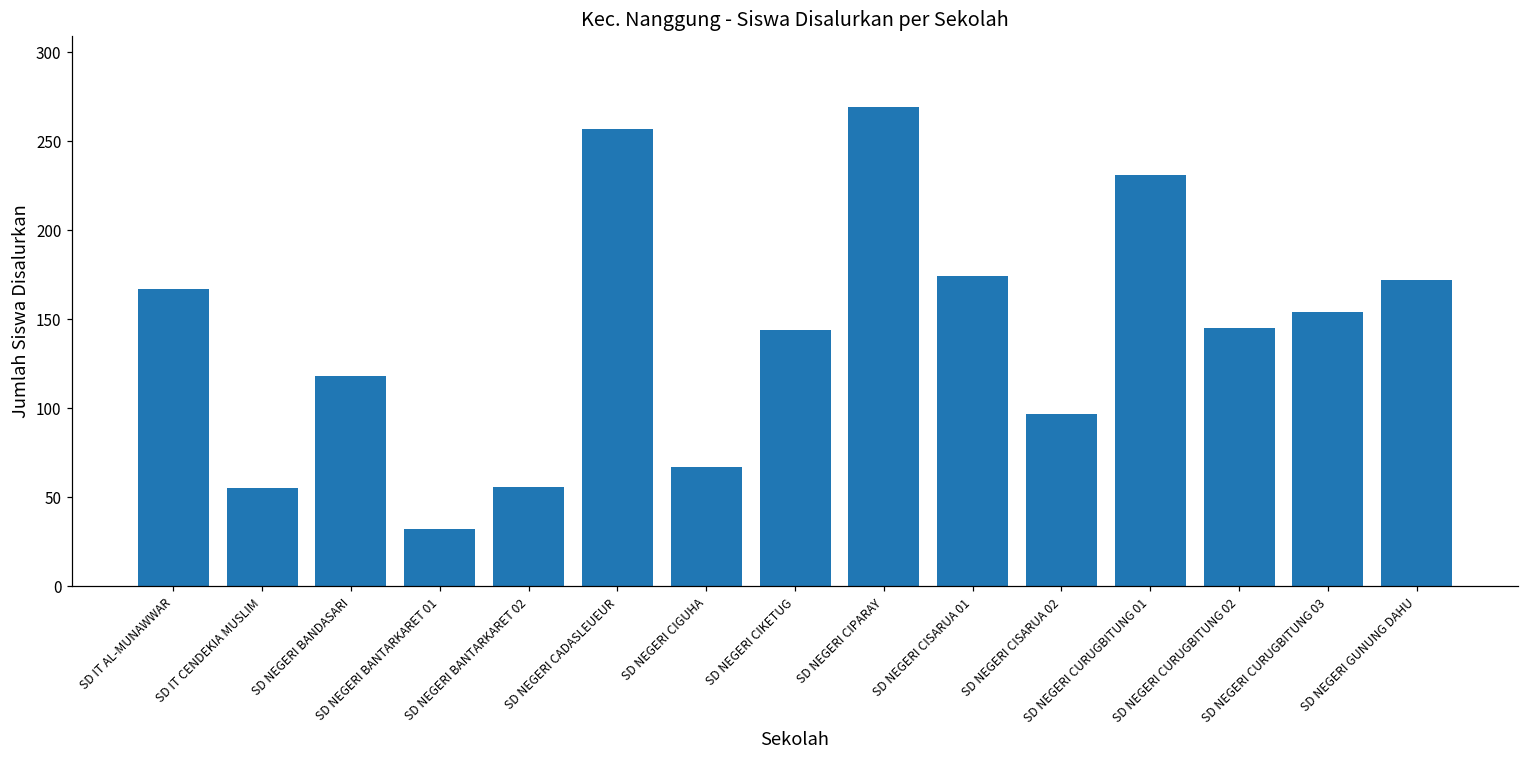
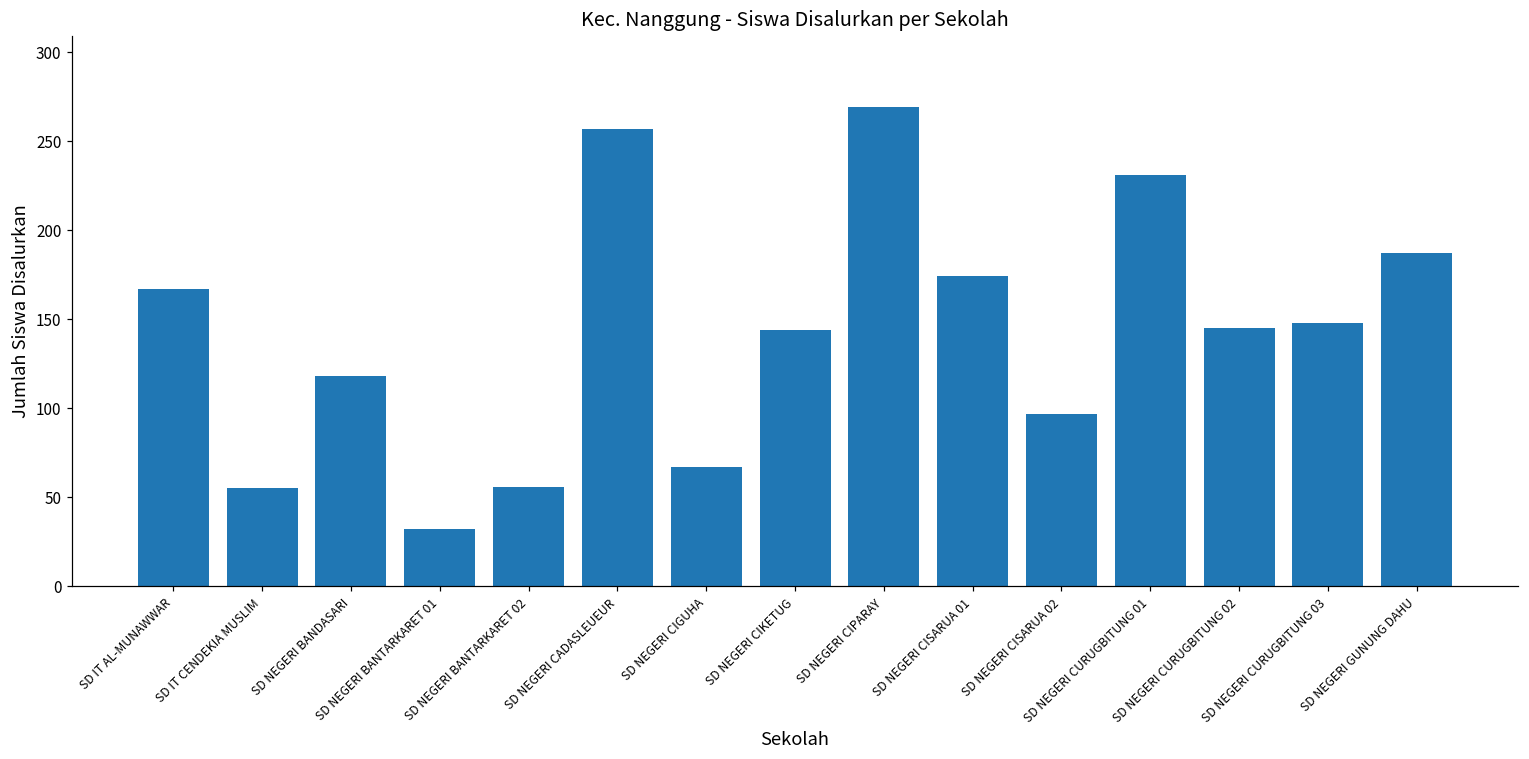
SD NEGERI CURUGBITUNG 03: 154 -> 148
SD NEGERI GUNUNG DAHU: 172 -> 187
